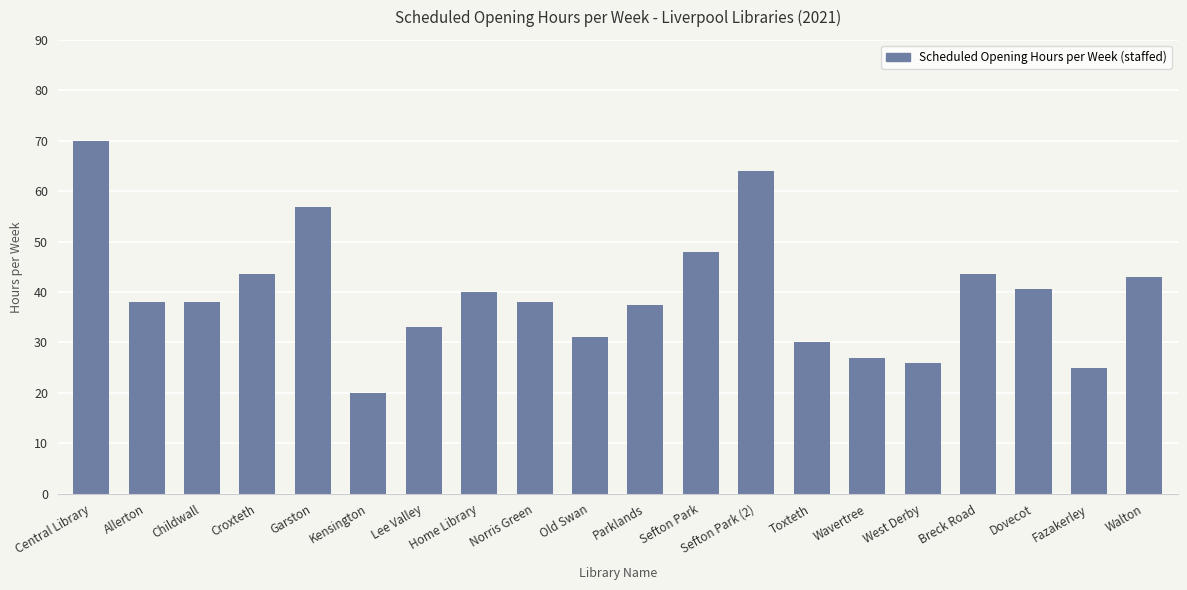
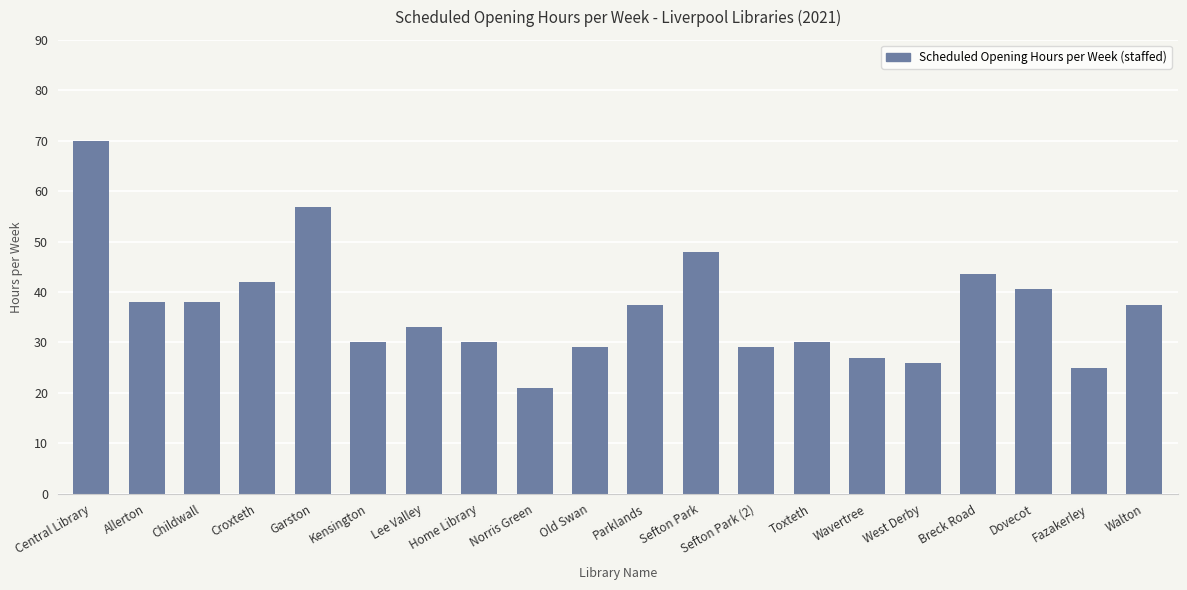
Croxteth: 44 -> 42
Kensington: 20 -> 30
Home Library: 40 -> 30
Norris Green: 38 -> 21
Old Swan: 31 -> 29
Sefton Park (2): 64 -> 29
Walton: 43 -> 38
